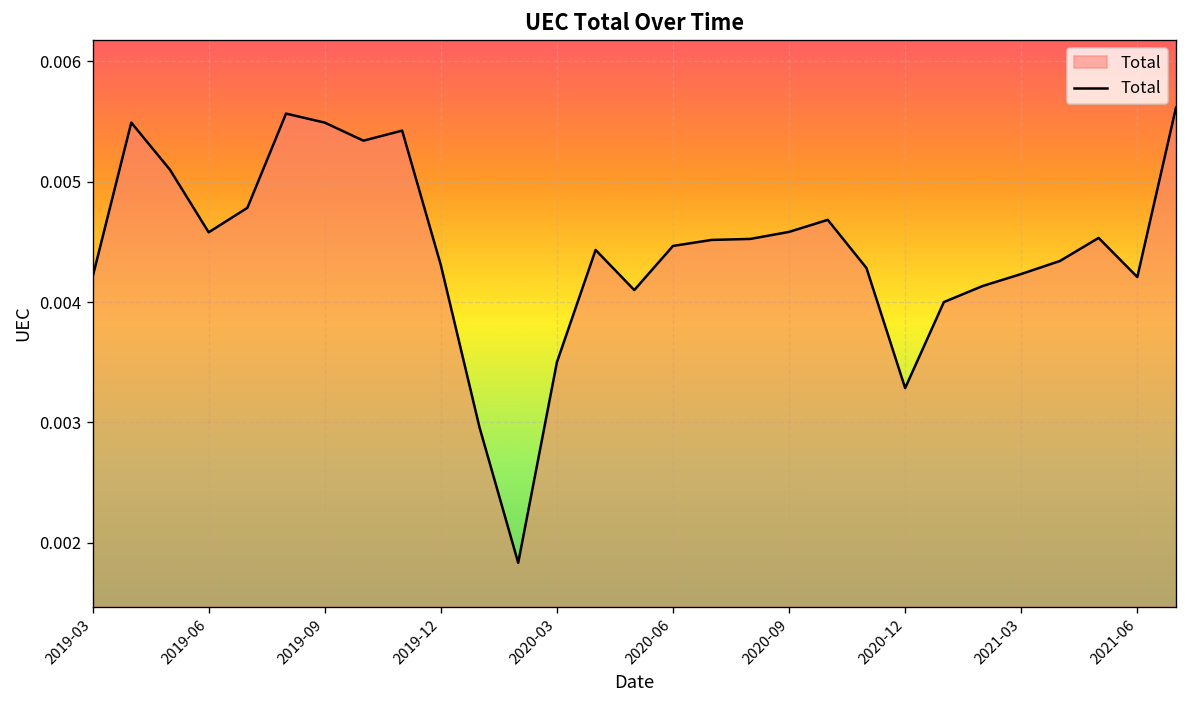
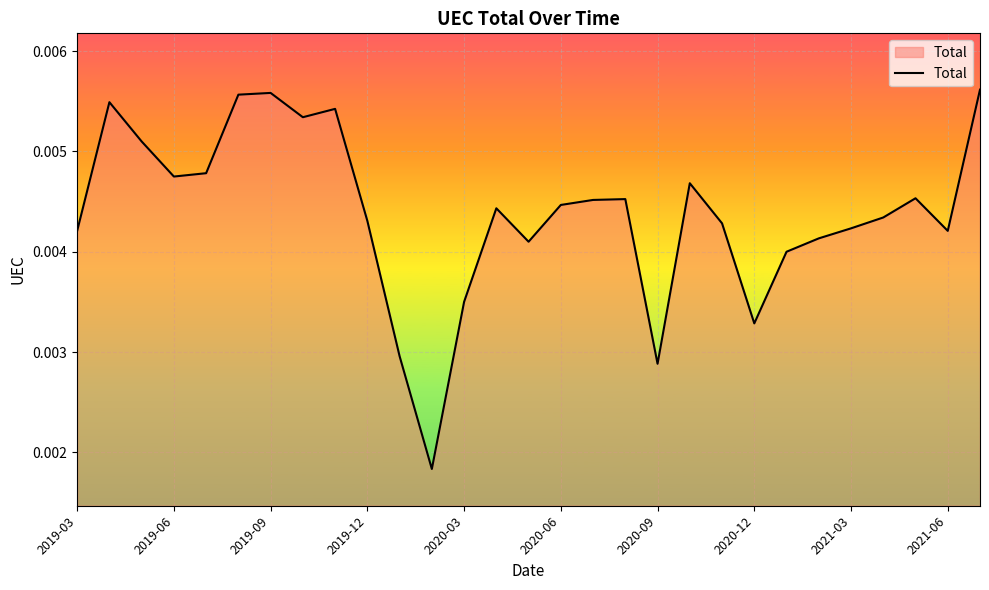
2019-06: 0.00458 -> 0.00475
2019-09: 0.00549 -> 0.00558
2020-09: 0.00458 -> 0.00288
